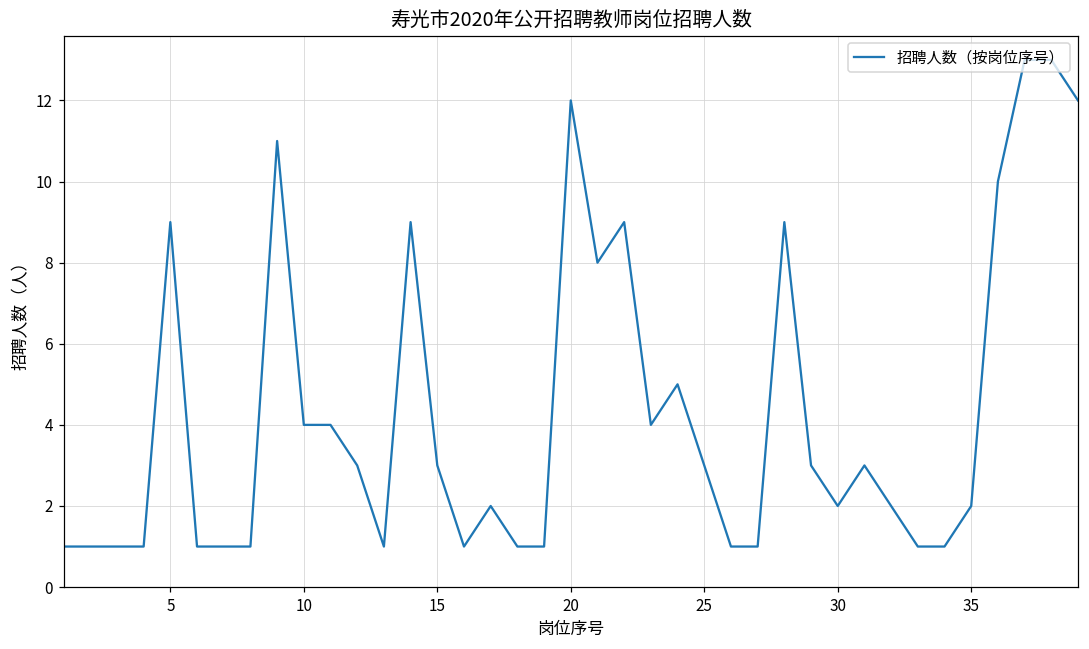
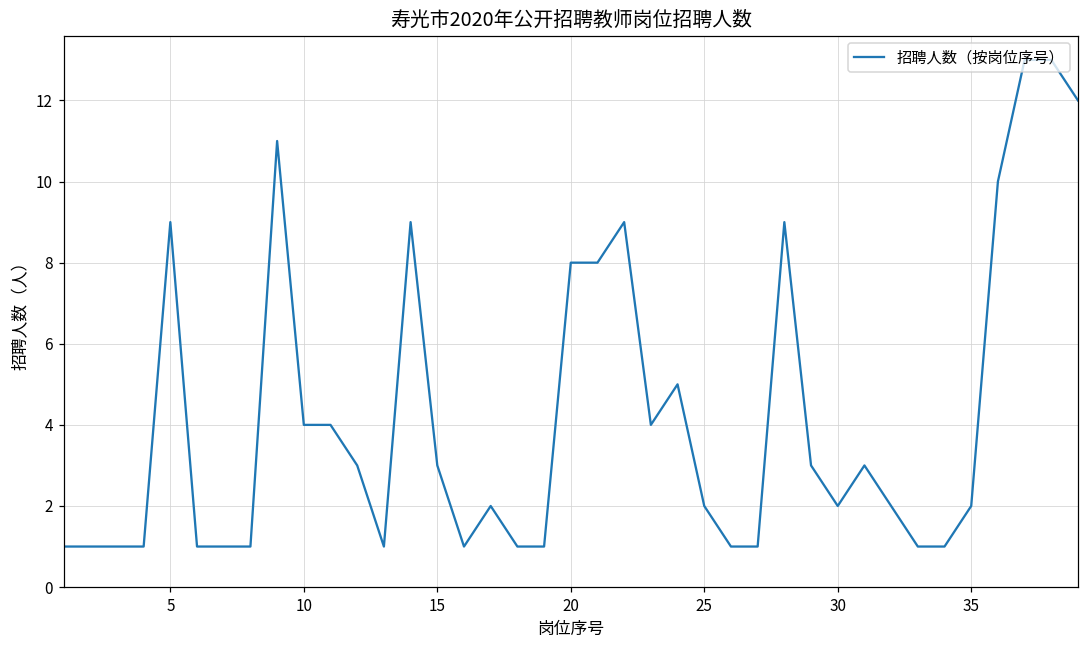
20: 12 -> 8
25: 3 -> 2
